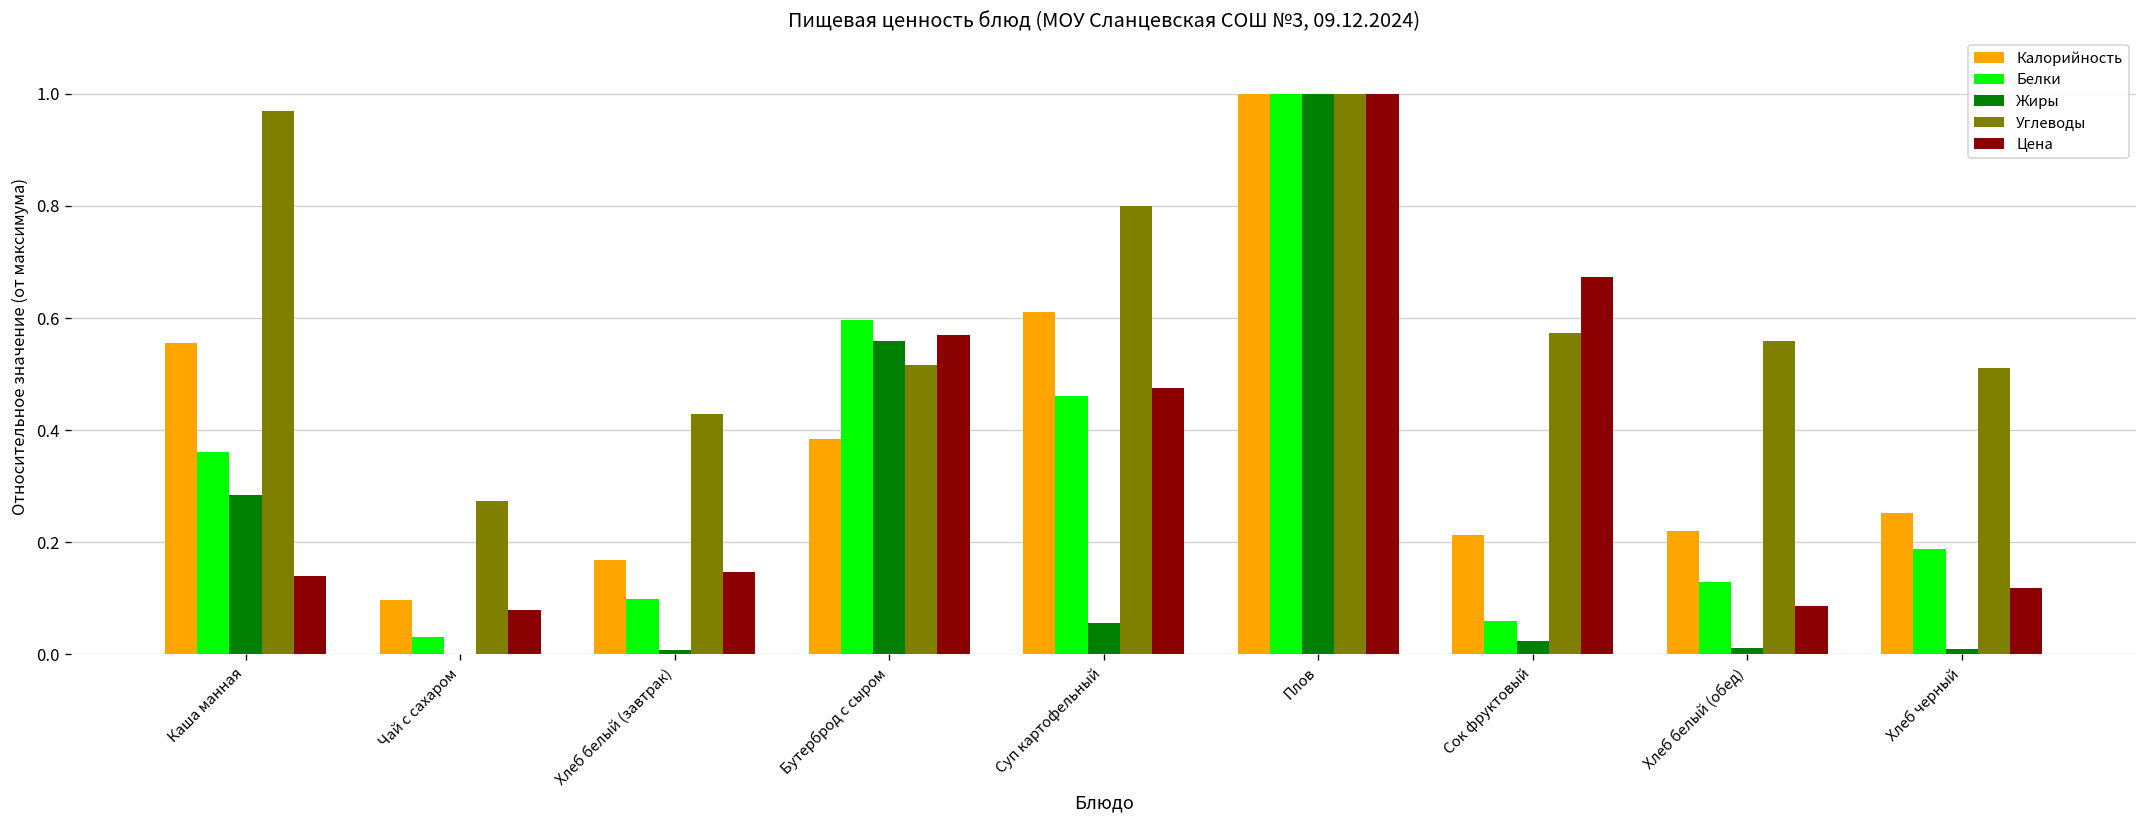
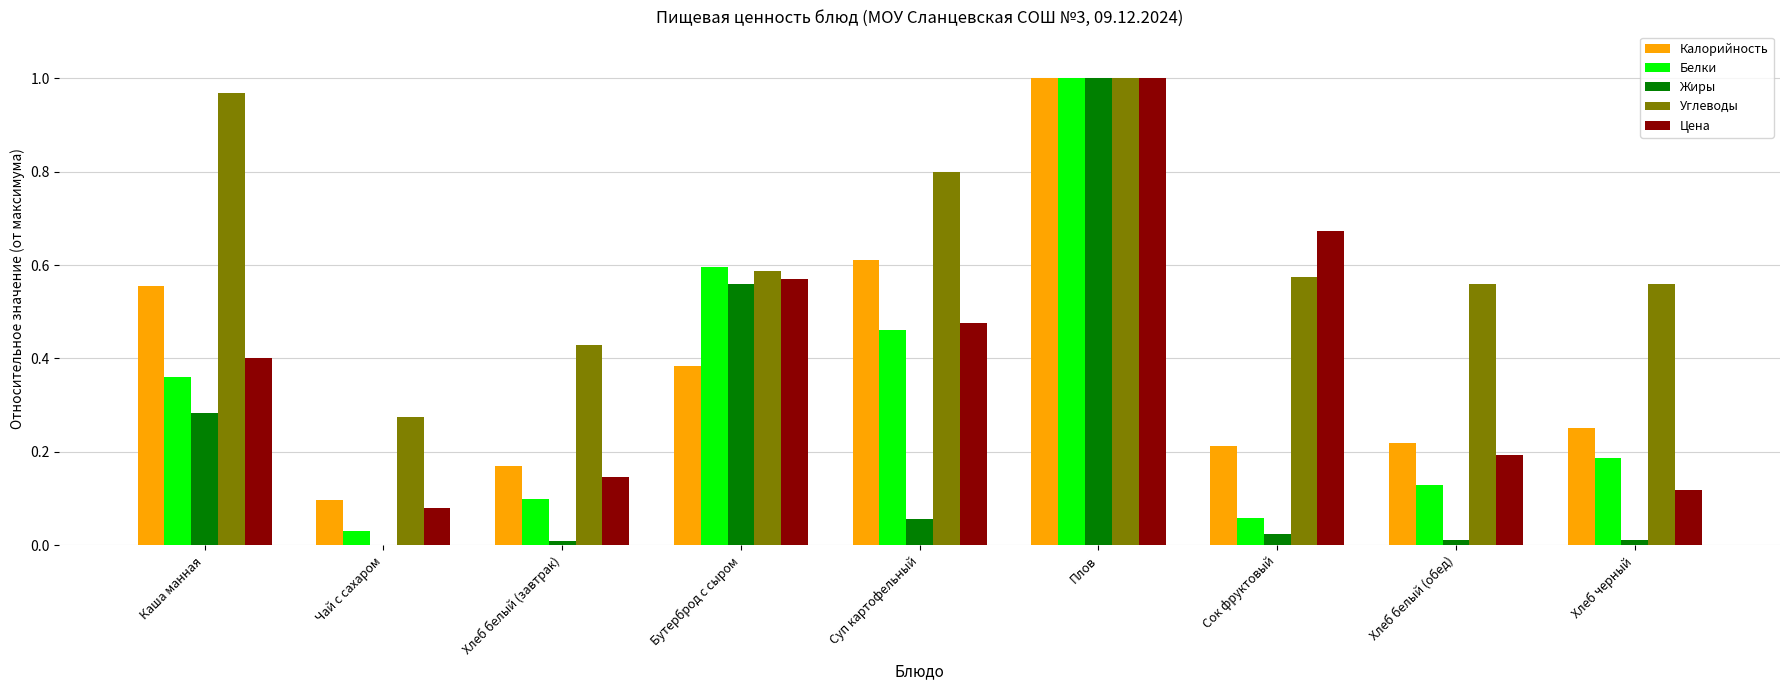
Цена, Каша манная: 0.14 -> 0.40
Углеводы, Бутерброд с сыром: 0.52 -> 0.59
Цена, Хлеб белый (обед): 0.09 -> 0.19
Углеводы, Хлеб черный: 0.51 -> 0.56
